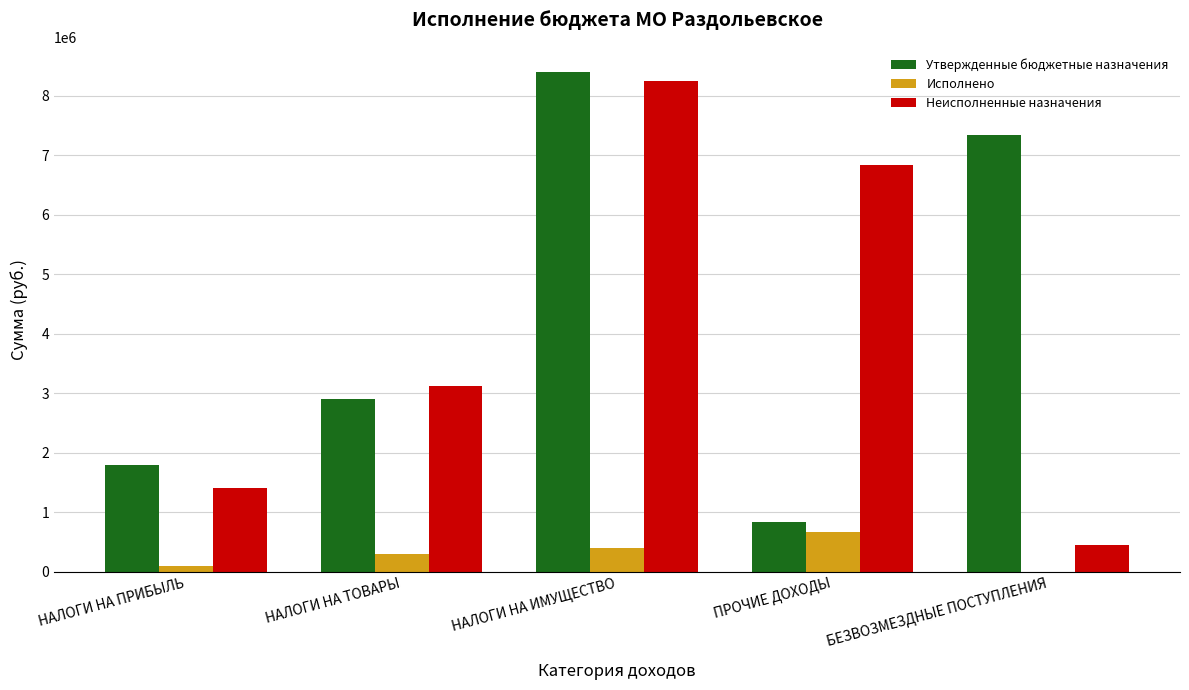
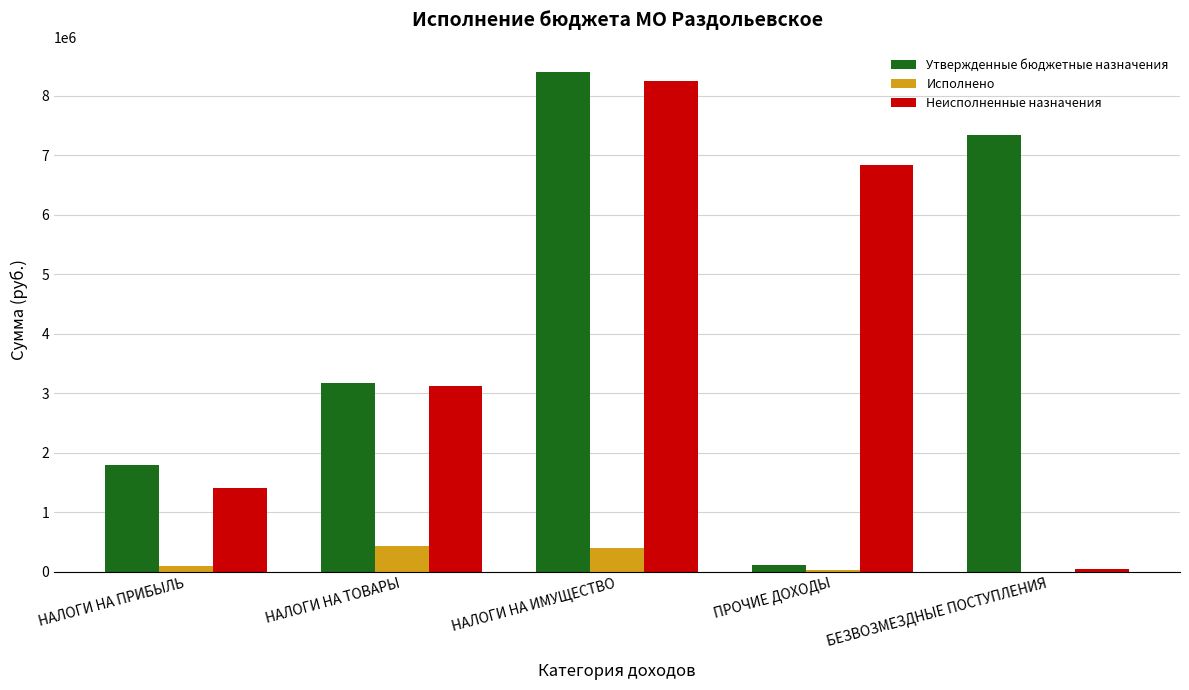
Утвержденные бюджетные назначения, НАЛОГИ НА ТОВАРЫ: 2900000 -> 3200000
Исполнено, НАЛОГИ НА ТОВАРЫ: 300000 -> 400000
Утвержденные бюджетные назначения, ПРОЧИЕ ДОХОДЫ: 800000 -> 100000
Исполнено, ПРОЧИЕ ДОХОДЫ: 700000 -> 0
Неисполненные назначения, БЕЗВОЗМЕЗДНЫЕ ПОСТУПЛЕНИЯ: 500000 -> 100000
